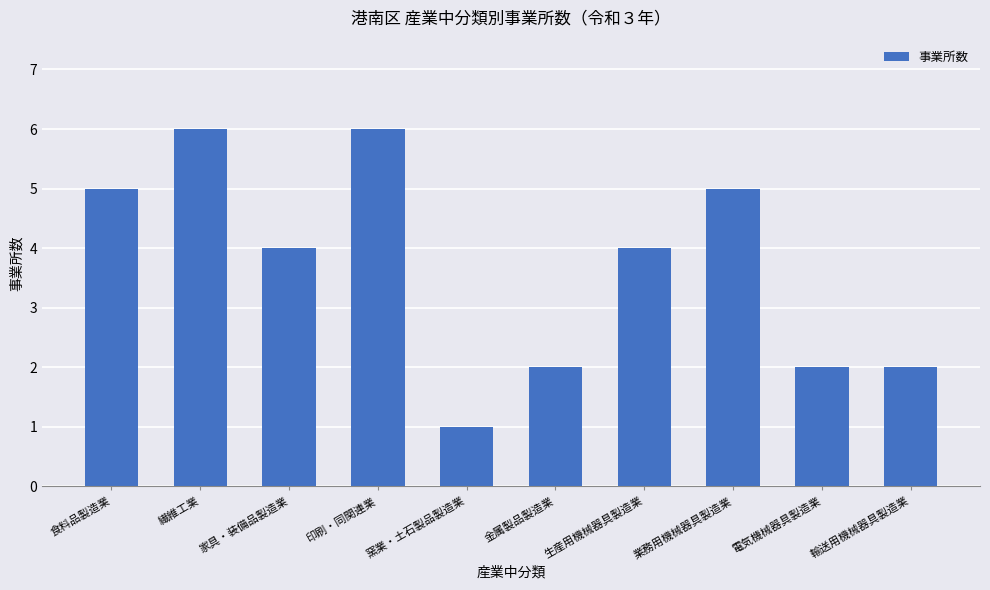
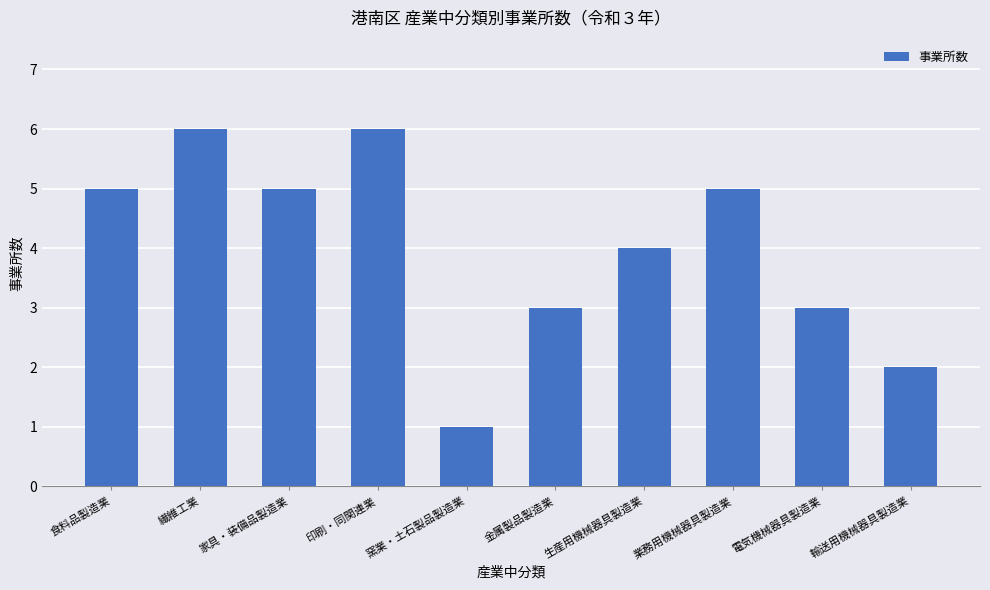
家具・装備品製造業: 4 -> 5
金属製品製造業: 2 -> 3
電気機械器具製造業: 2 -> 3
